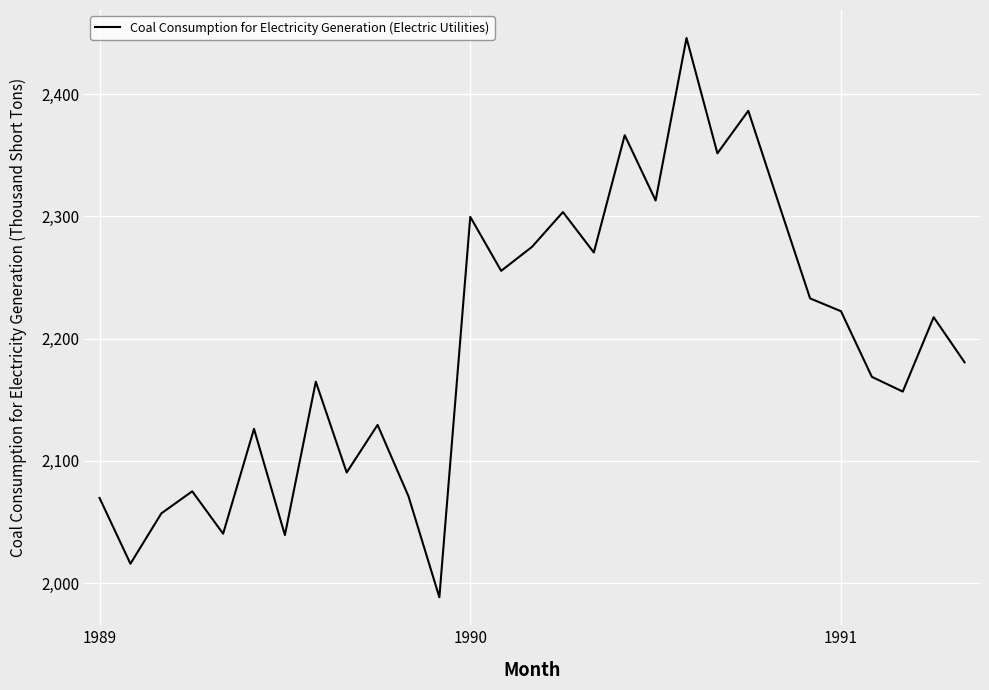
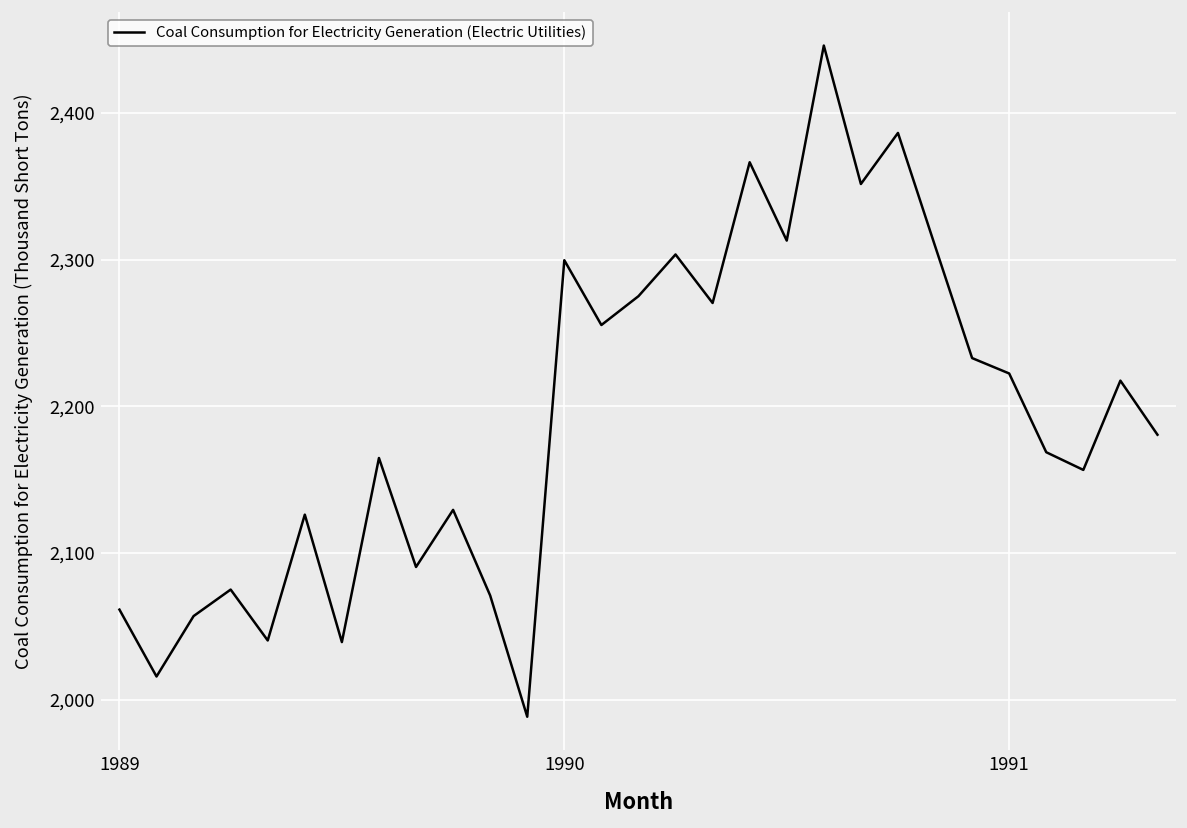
1989: 2,070 -> 2,061
